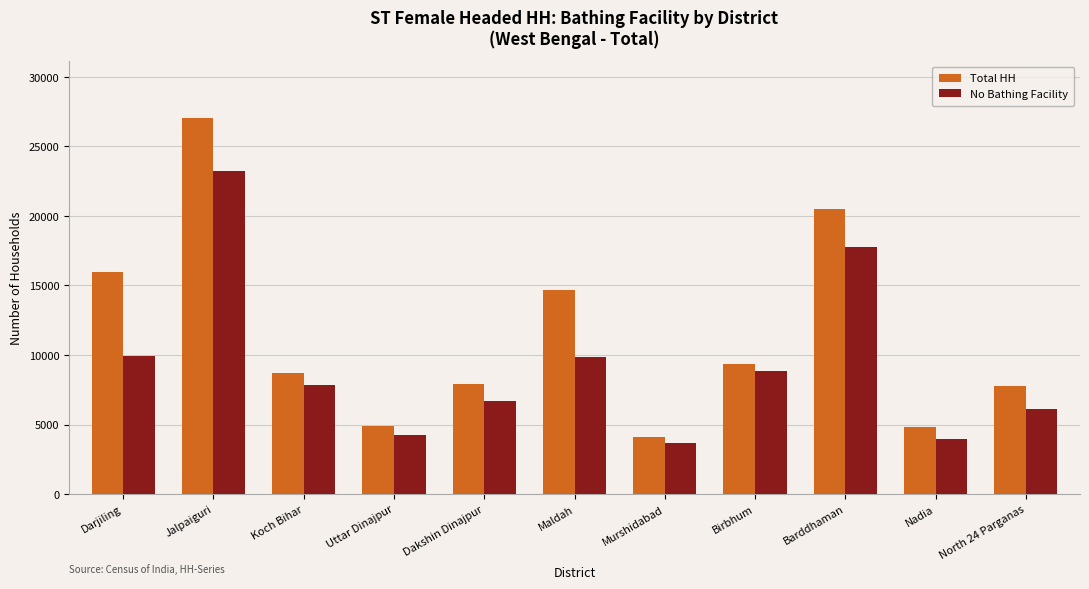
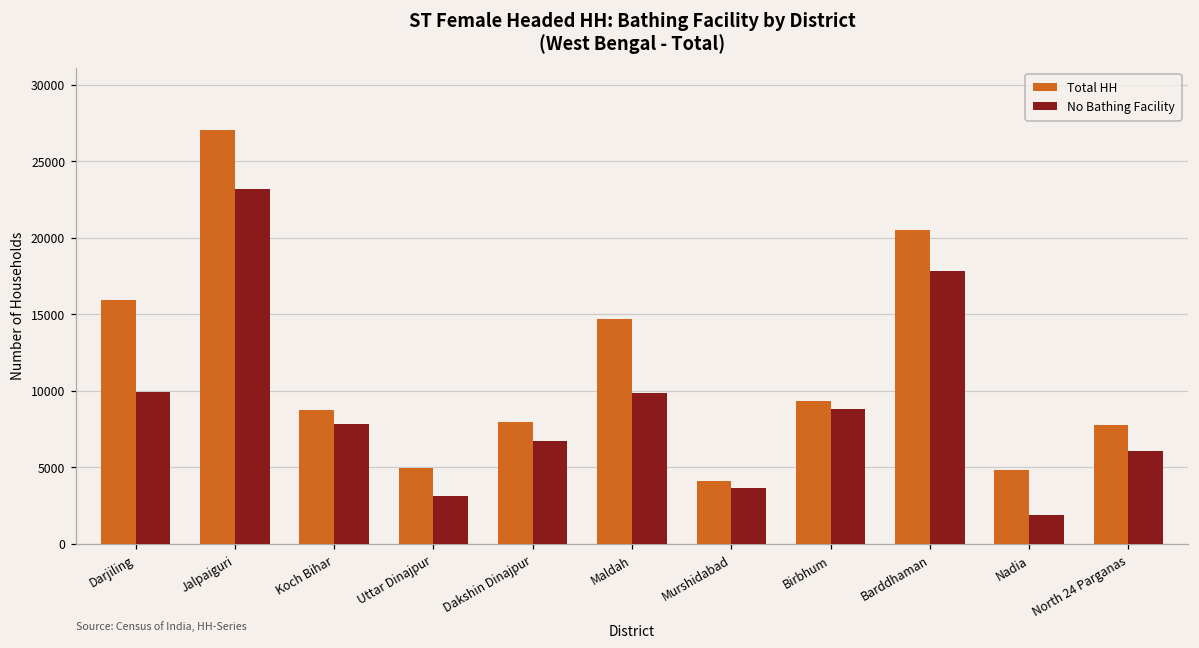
No Bathing Facility, Uttar Dinajpur: 4200 -> 3100
No Bathing Facility, Nadia: 4000 -> 1900
